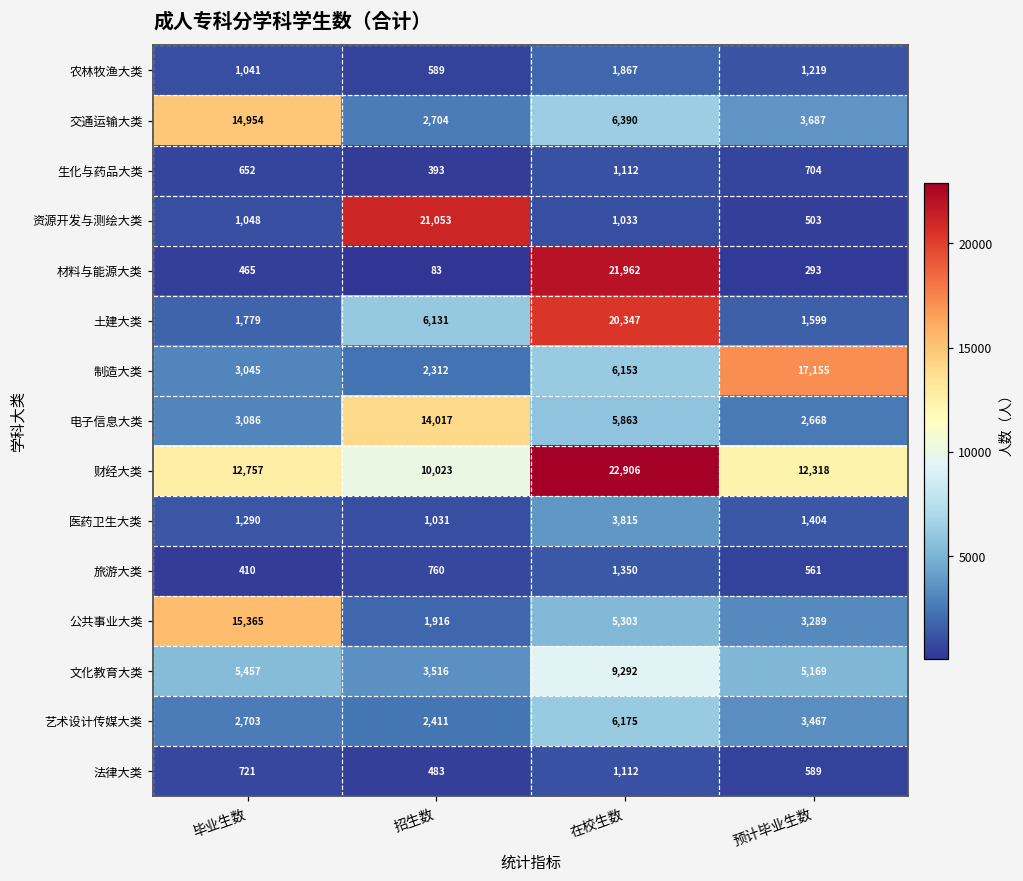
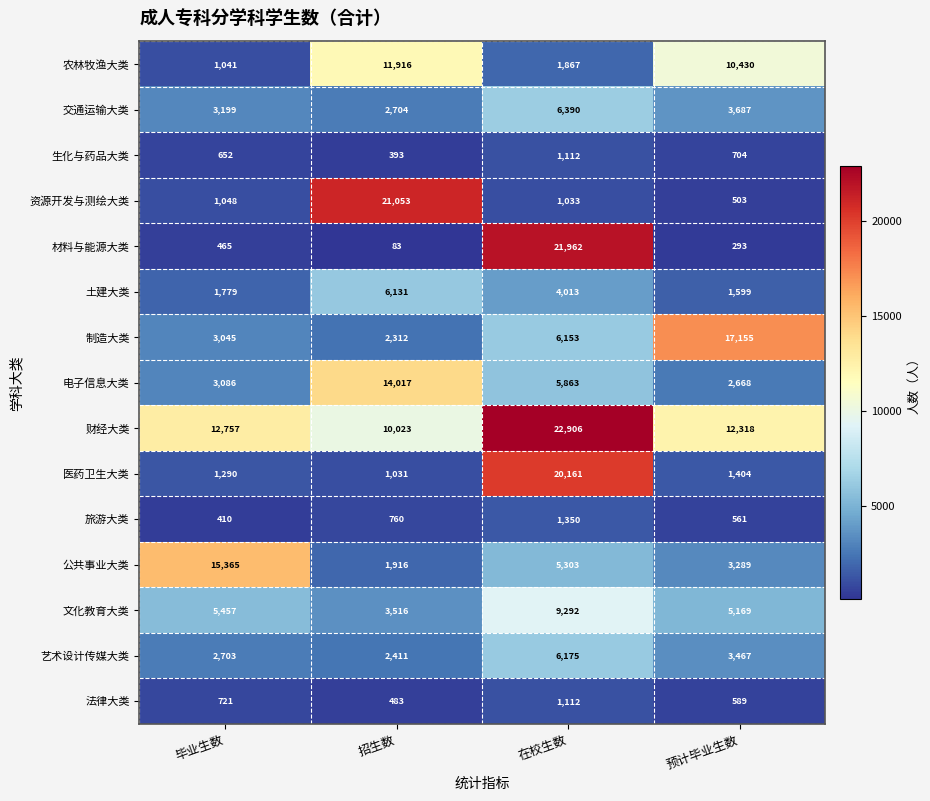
农林牧渔大类, 招生数: 589 -> 11,916
农林牧渔大类, 预计毕业生数: 1,219 -> 10,430
交通运输大类, 毕业生数: 14,954 -> 3,199
土建大类, 在校生数: 20,347 -> 4,013
医药卫生大类, 在校生数: 3,815 -> 20,161
